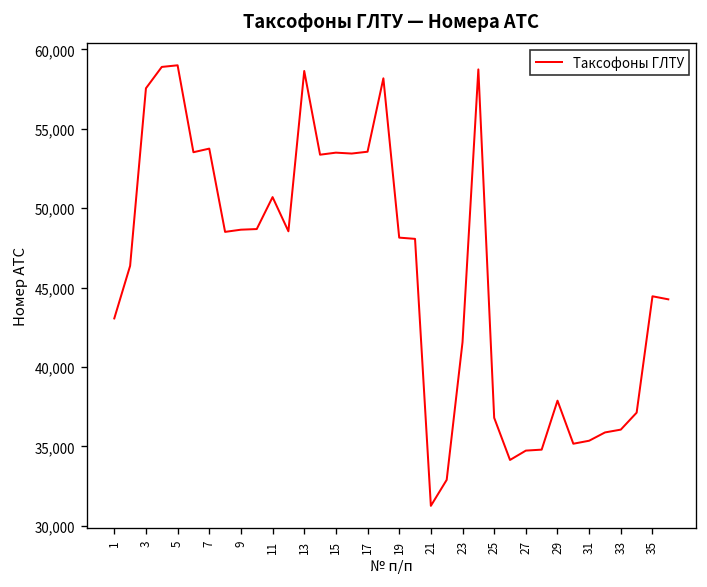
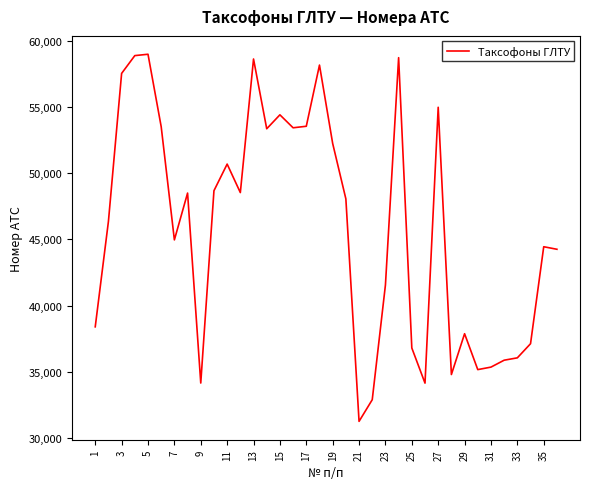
1: 43,100 -> 38,400
7: 53,700 -> 45,000
9: 48,600 -> 34,200
15: 53,500 -> 54,400
19: 48,100 -> 52,300
27: 34,700 -> 55,000
